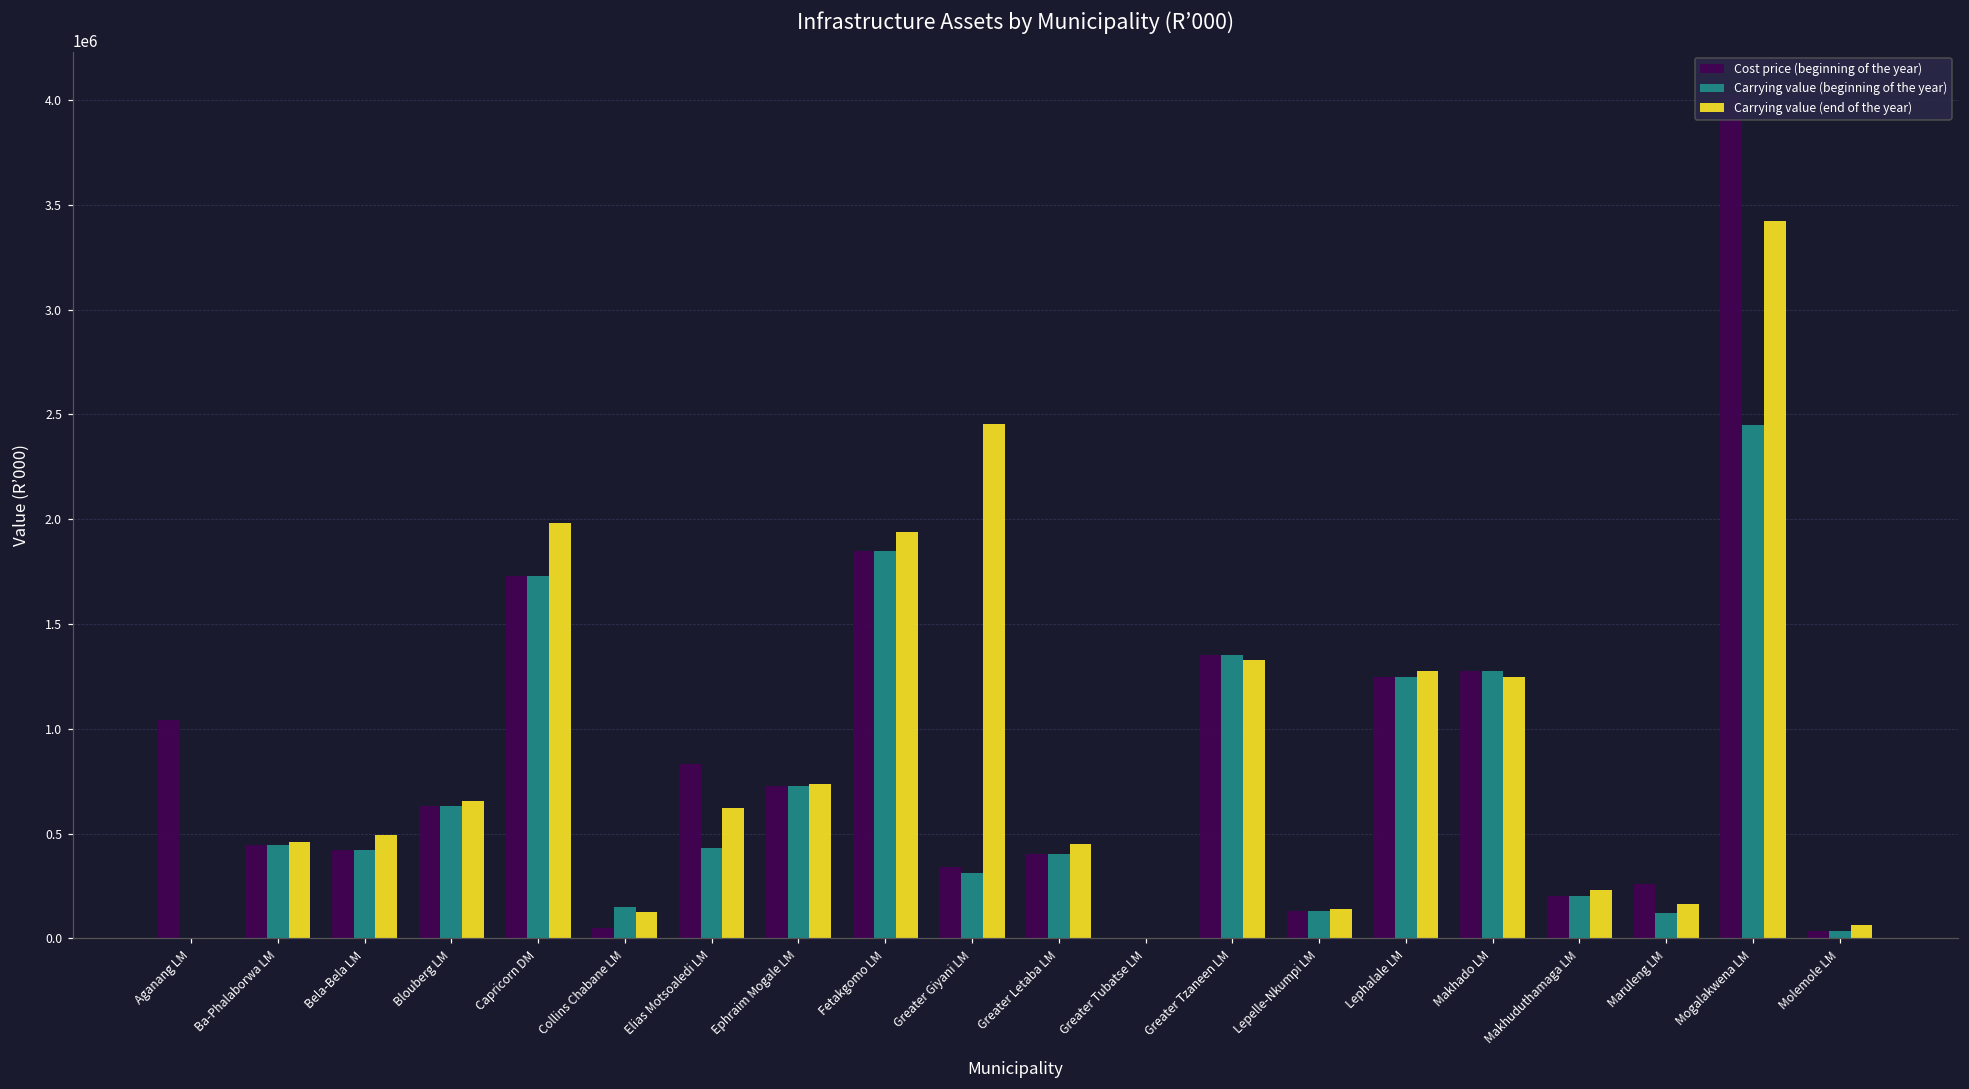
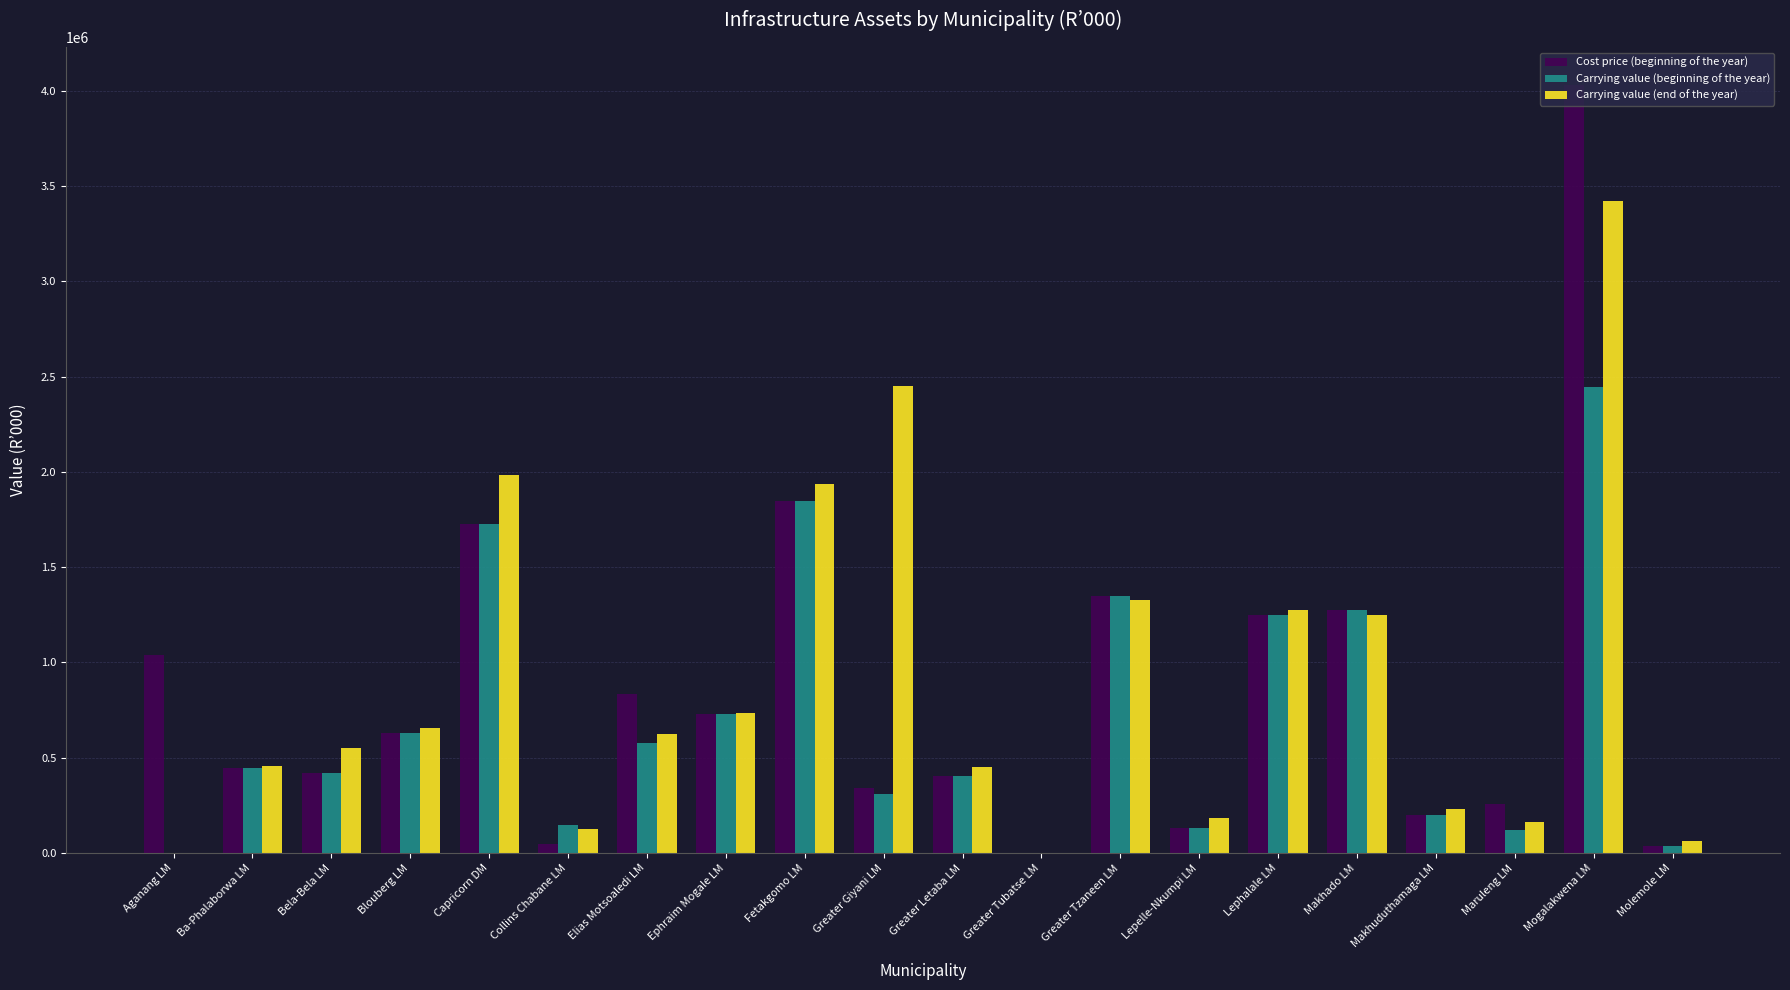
Carrying value (end of the year), Bela-Bela LM: 500000 -> 550000
Carrying value (beginning of the year), Elias Motsoaledi LM: 430000 -> 580000
Carrying value (end of the year), Lepelle-Nkumpi LM: 140000 -> 180000
